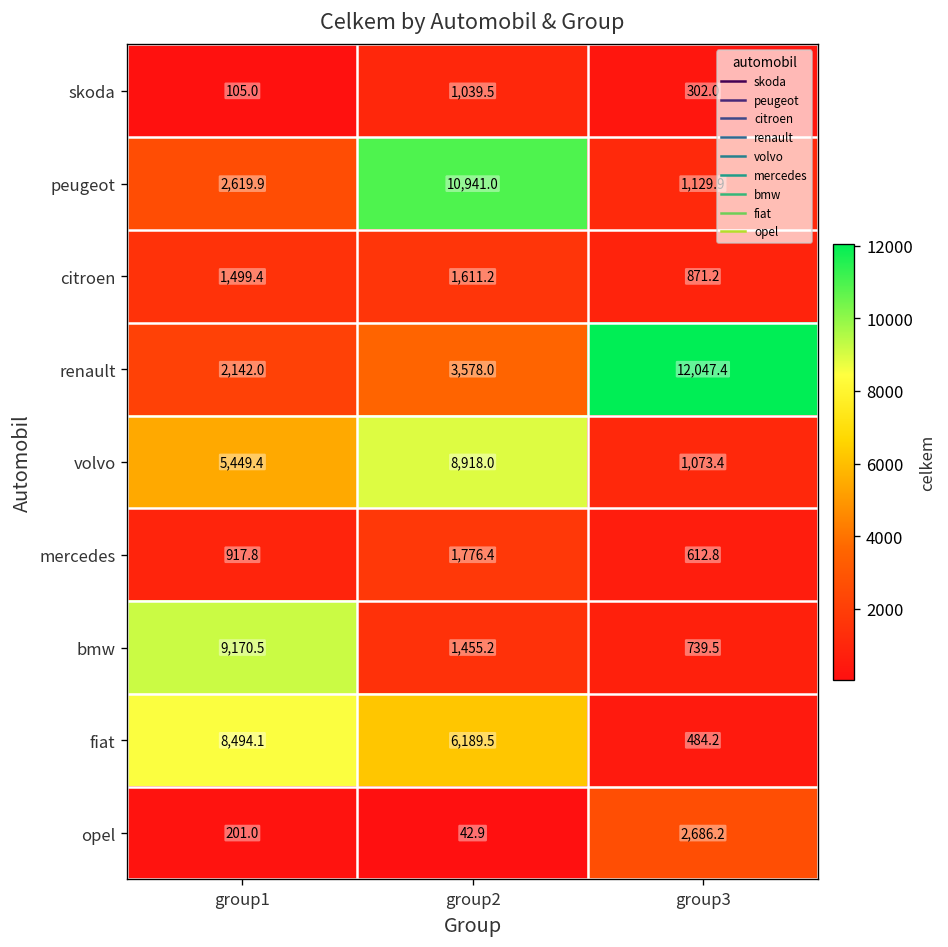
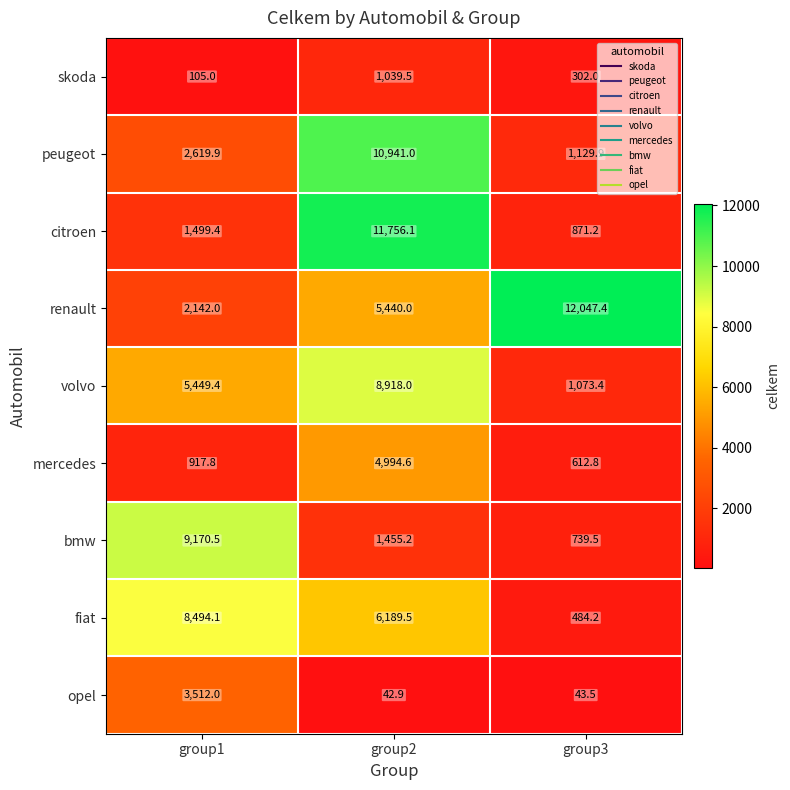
citroen, group2: 1,611.2 -> 11,756.1
renault, group2: 3,578.0 -> 5,440.0
mercedes, group2: 1,776.4 -> 4,994.6
opel, group1: 201.0 -> 3,512.0
opel, group3: 2,686.2 -> 43.5
